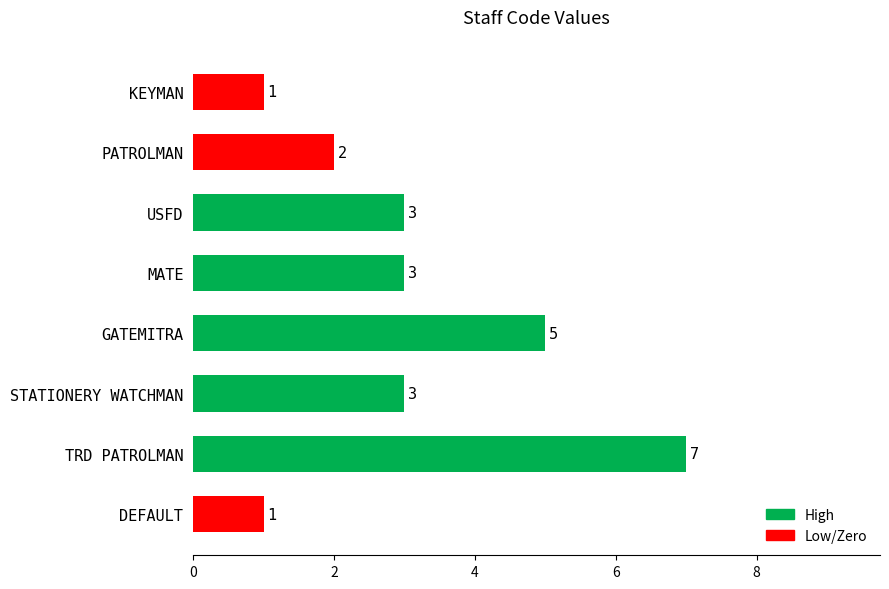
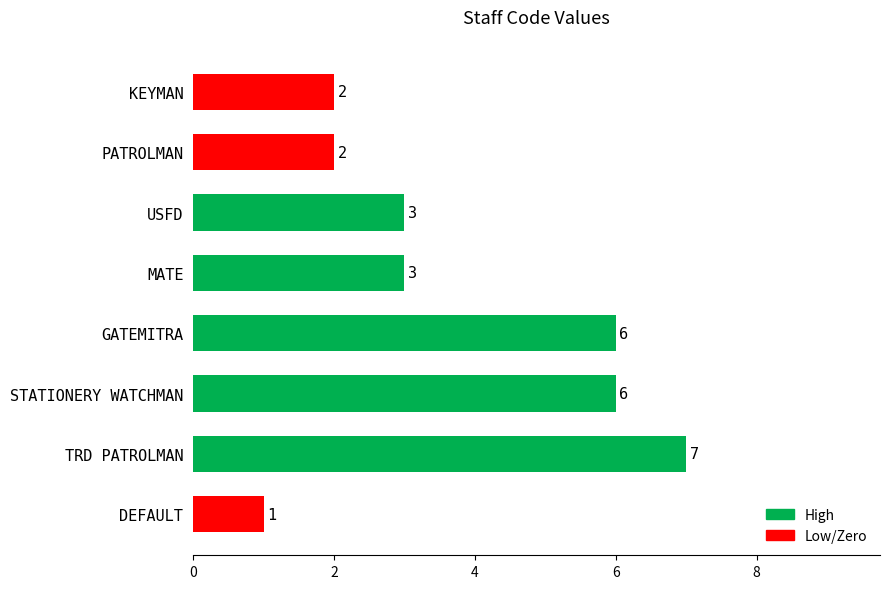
KEYMAN: 1 -> 2
GATEMITRA: 5 -> 6
STATIONERY WATCHMAN: 3 -> 6
